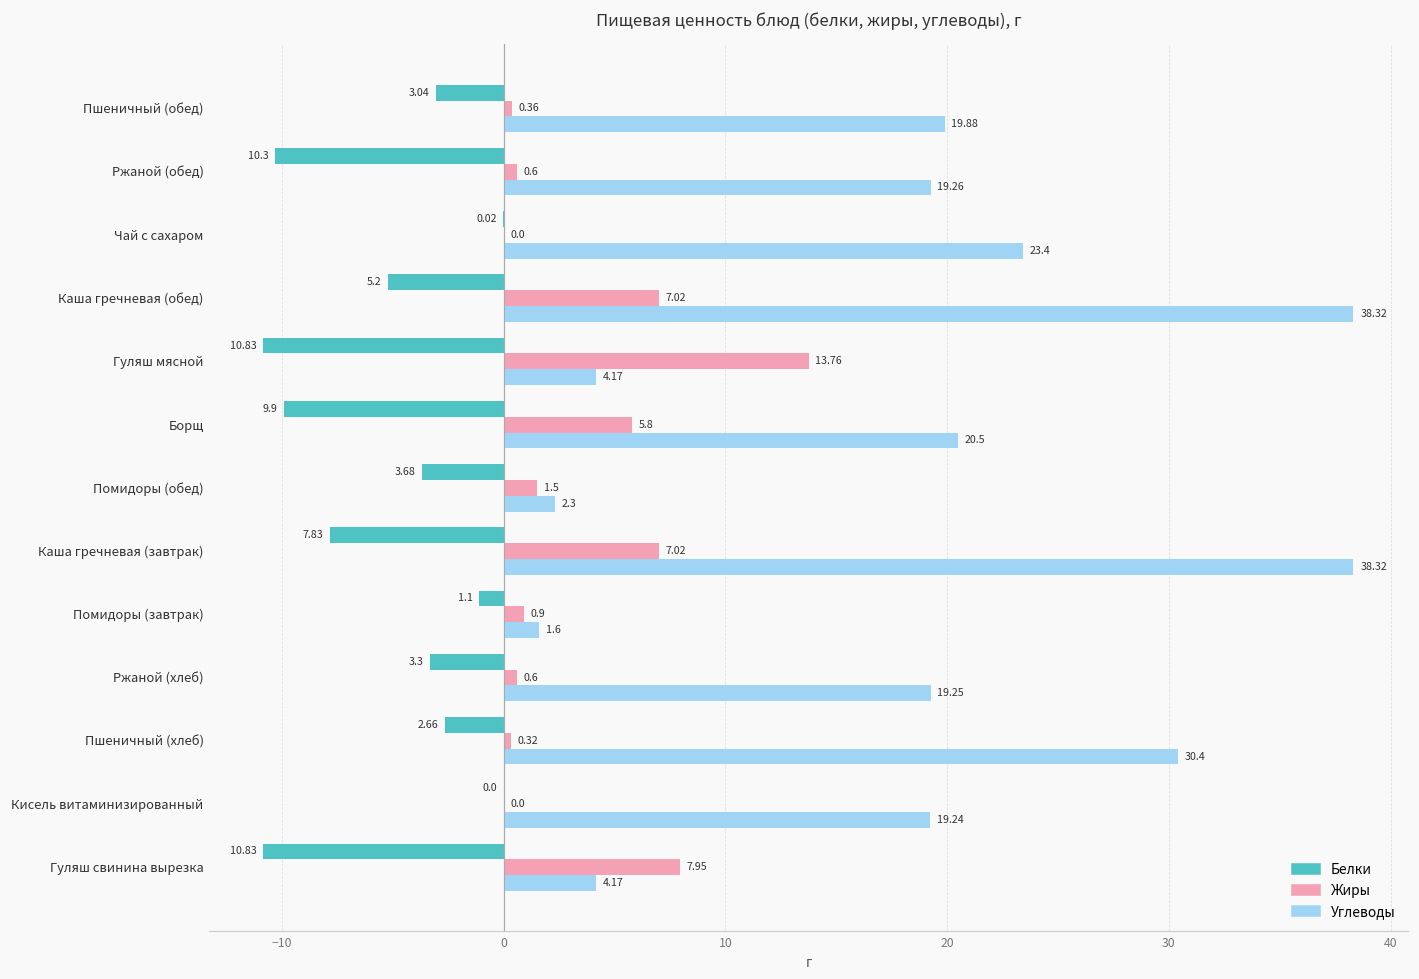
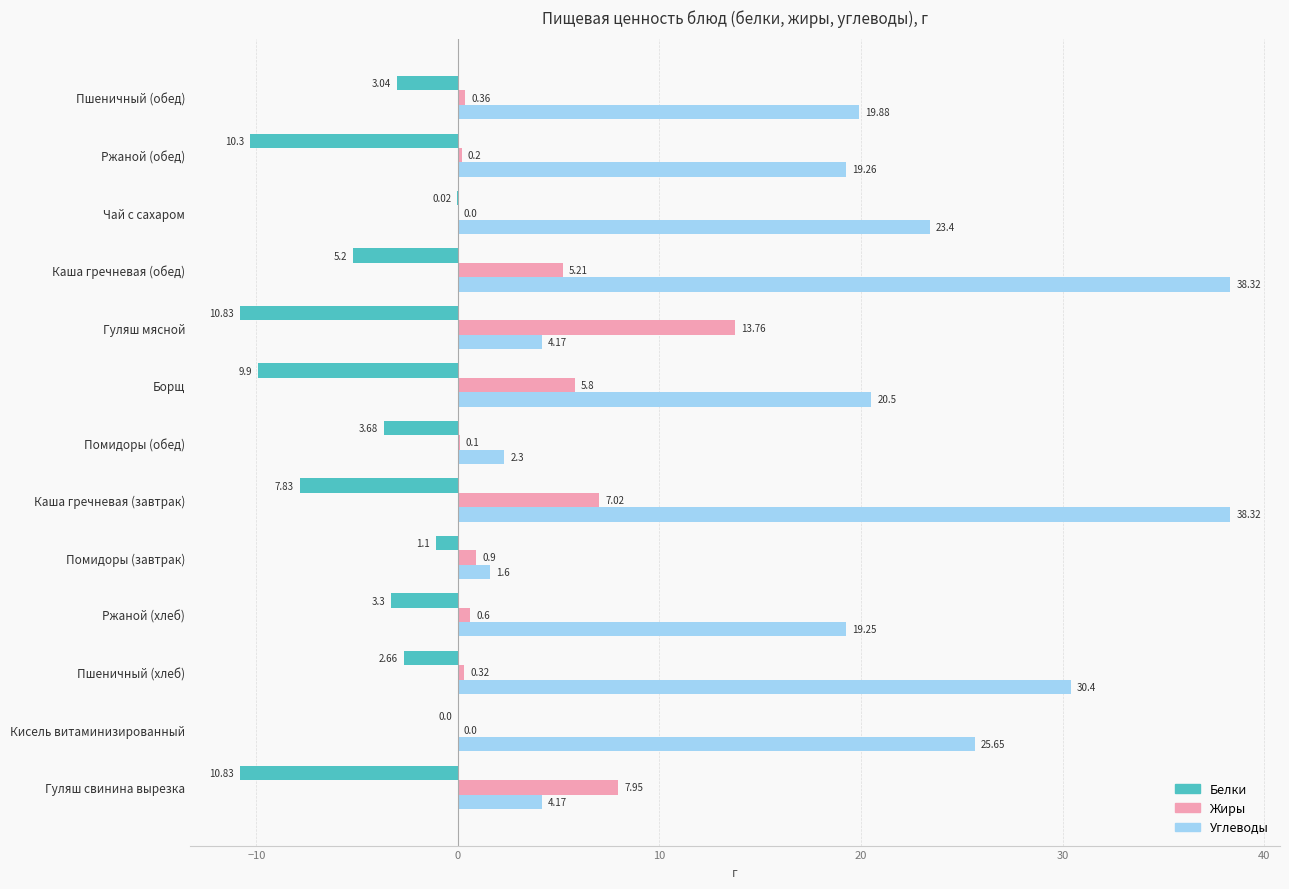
Жиры, Ржаной (обед): 0.6 -> 0.2
Жиры, Каша гречневая (обед): 7.02 -> 5.21
Жиры, Помидоры (обед): 1.5 -> 0.1
Углеводы, Кисель витаминизированный: 19.24 -> 25.65
